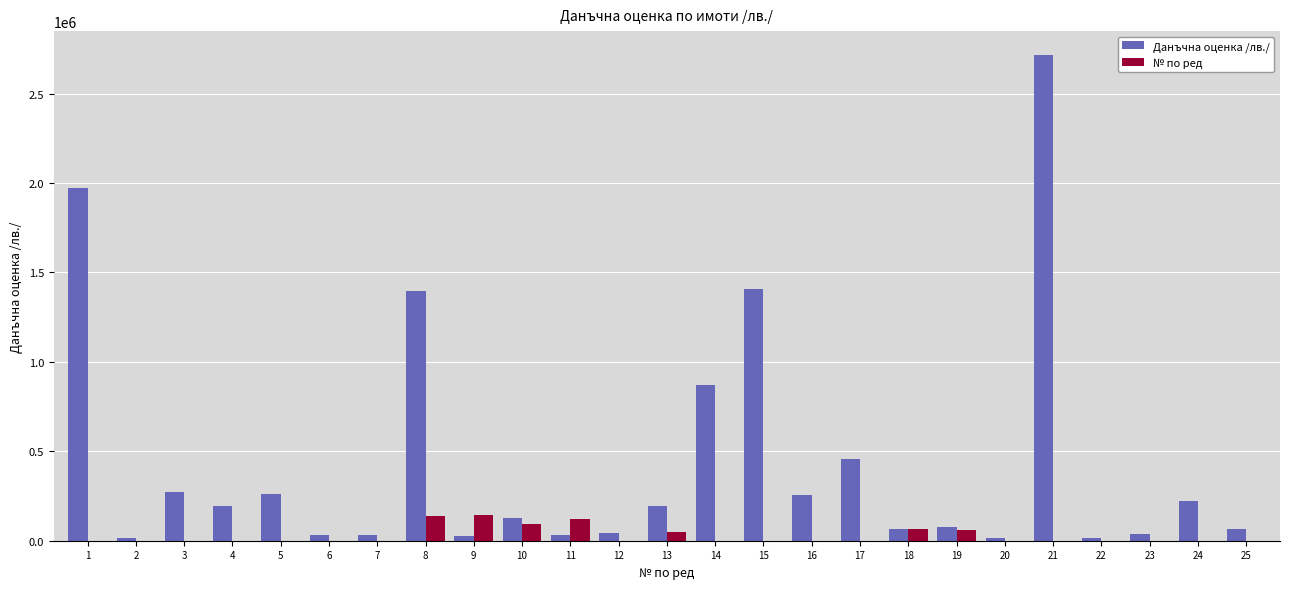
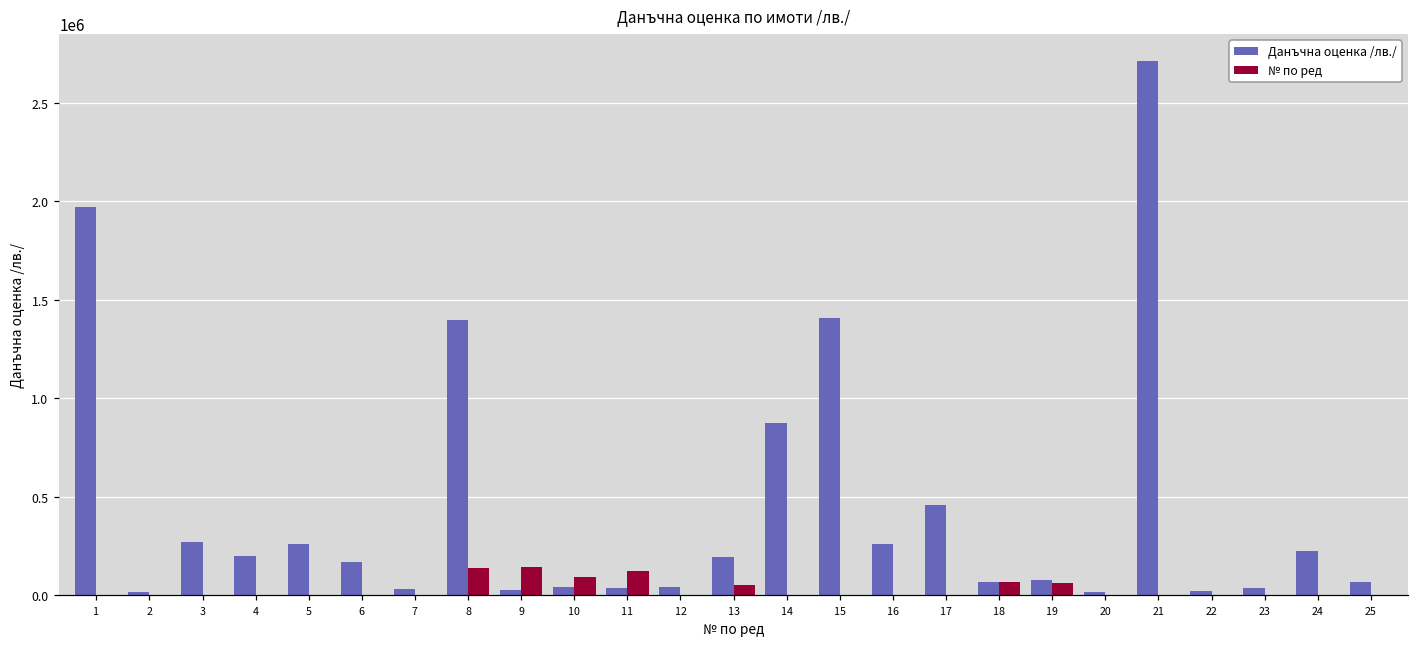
Данъчна оценка /лв./, 6: 30000 -> 170000
Данъчна оценка /лв./, 10: 130000 -> 40000
